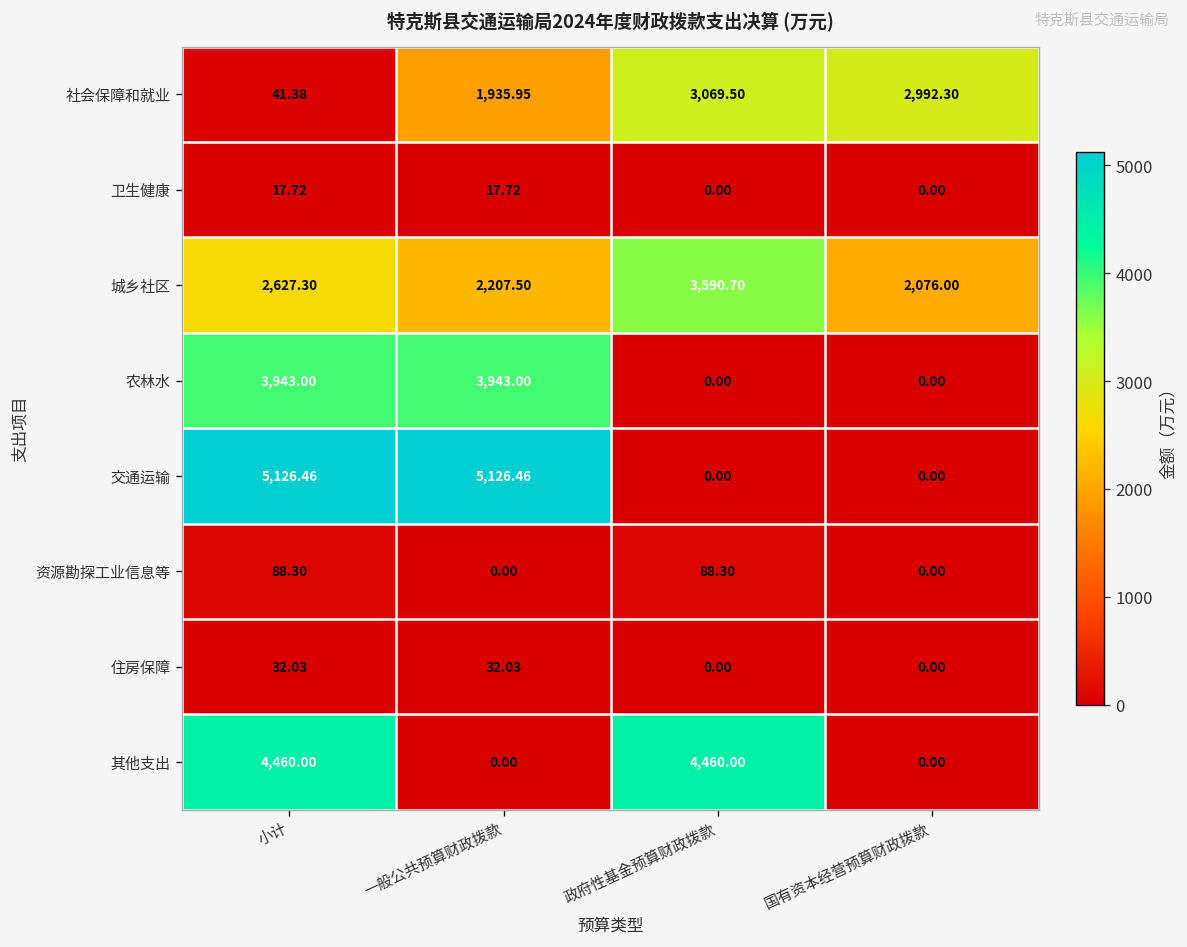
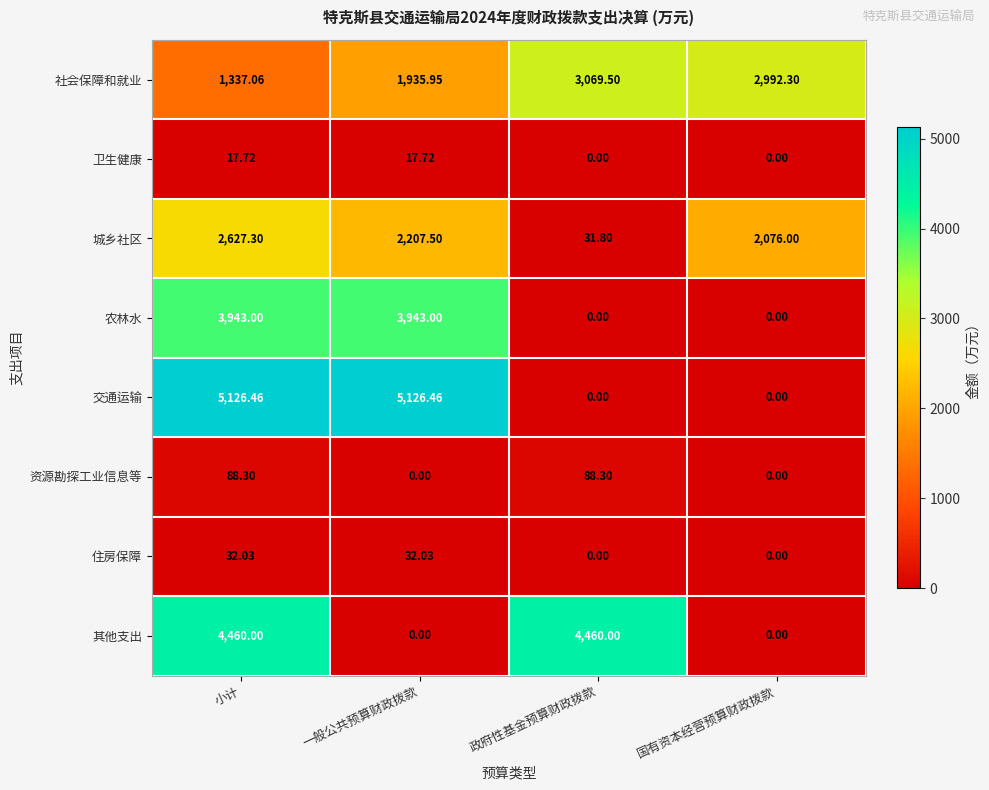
社会保障和就业, 小计: 41.38 -> 1,337.06
城乡社区, 政府性基金预算财政拨款: 3,590.70 -> 31.80
